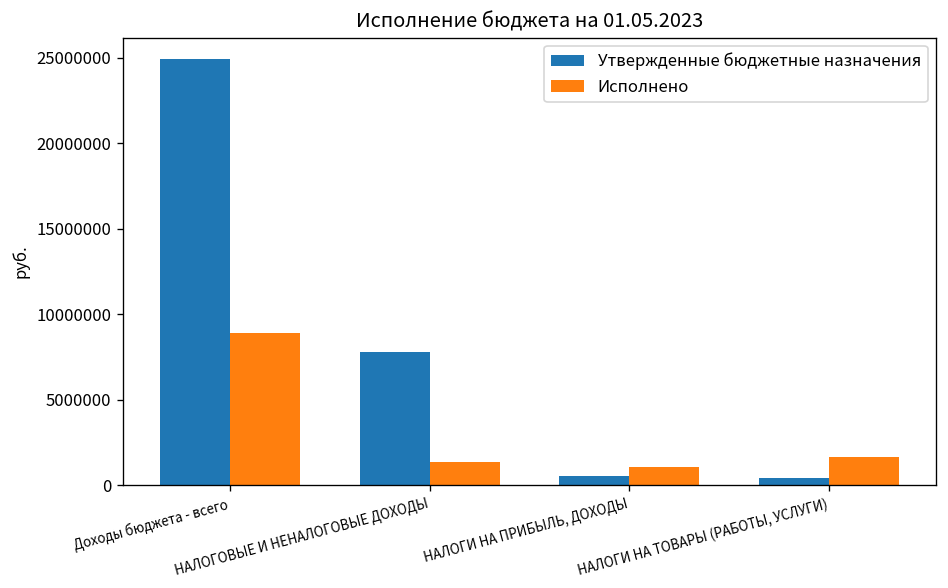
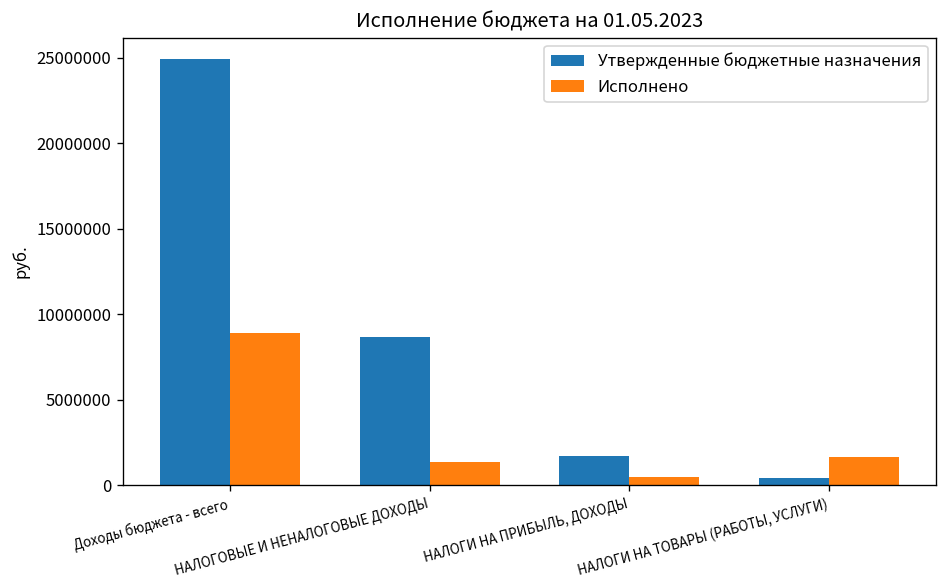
Утвержденные бюджетные назначения, НАЛОГОВЫЕ И НЕНАЛОГОВЫЕ ДОХОДЫ: 7800000 -> 8700000
Утвержденные бюджетные назначения, НАЛОГИ НА ПРИБЫЛЬ, ДОХОДЫ: 600000 -> 1700000
Исполнено, НАЛОГИ НА ПРИБЫЛЬ, ДОХОДЫ: 1100000 -> 500000
